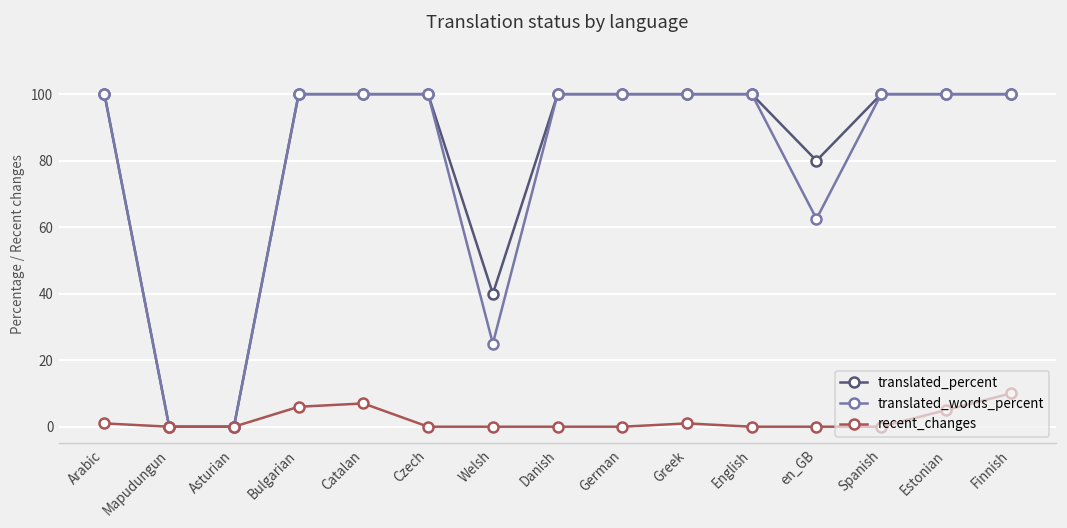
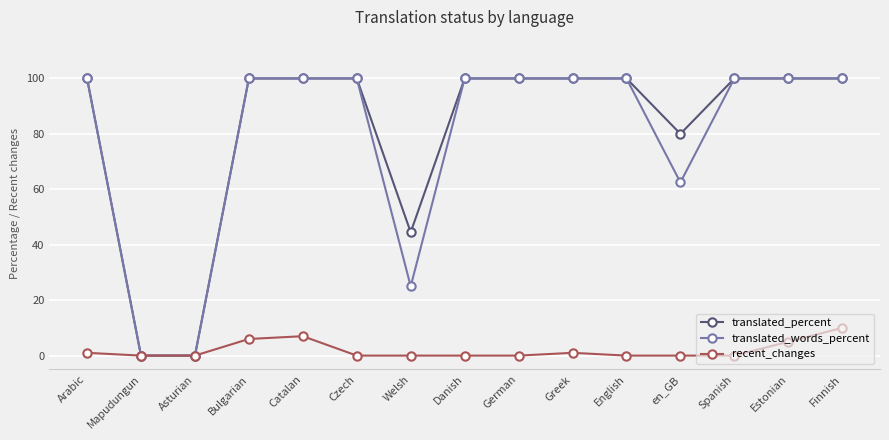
translated_percent, Welsh: 40 -> 45
